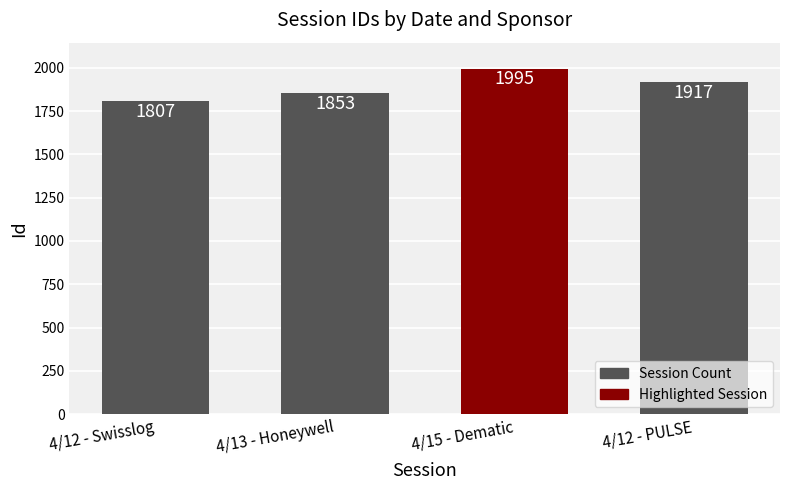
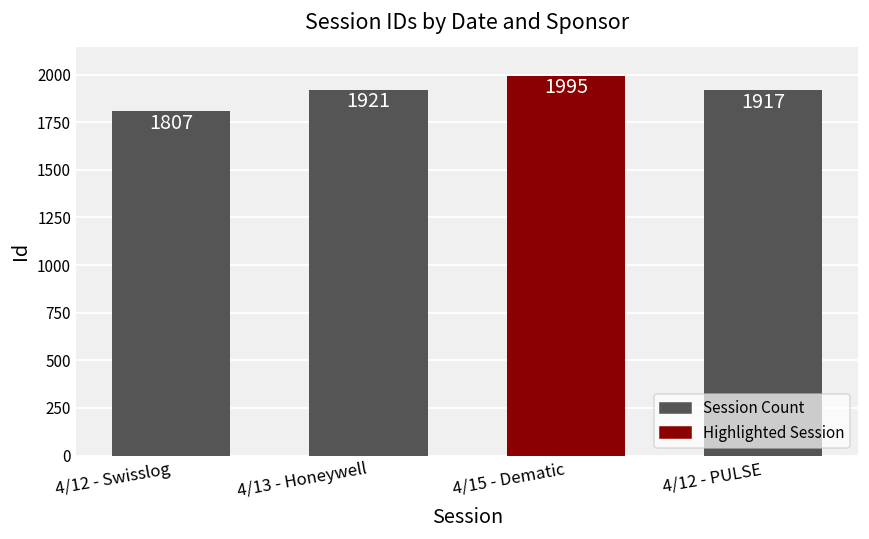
4/13 - Honeywell: 1853 -> 1921
